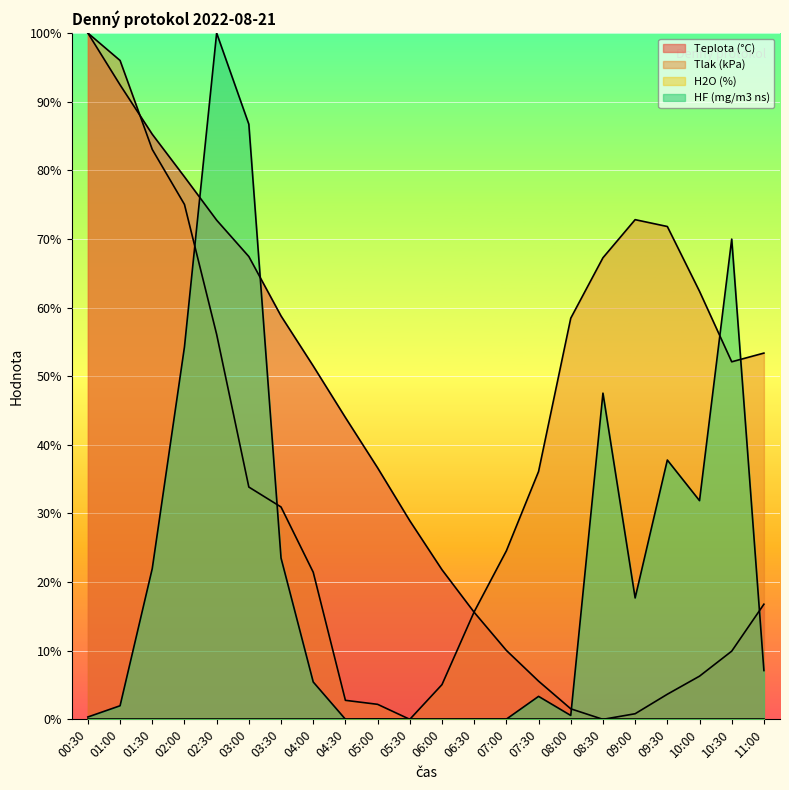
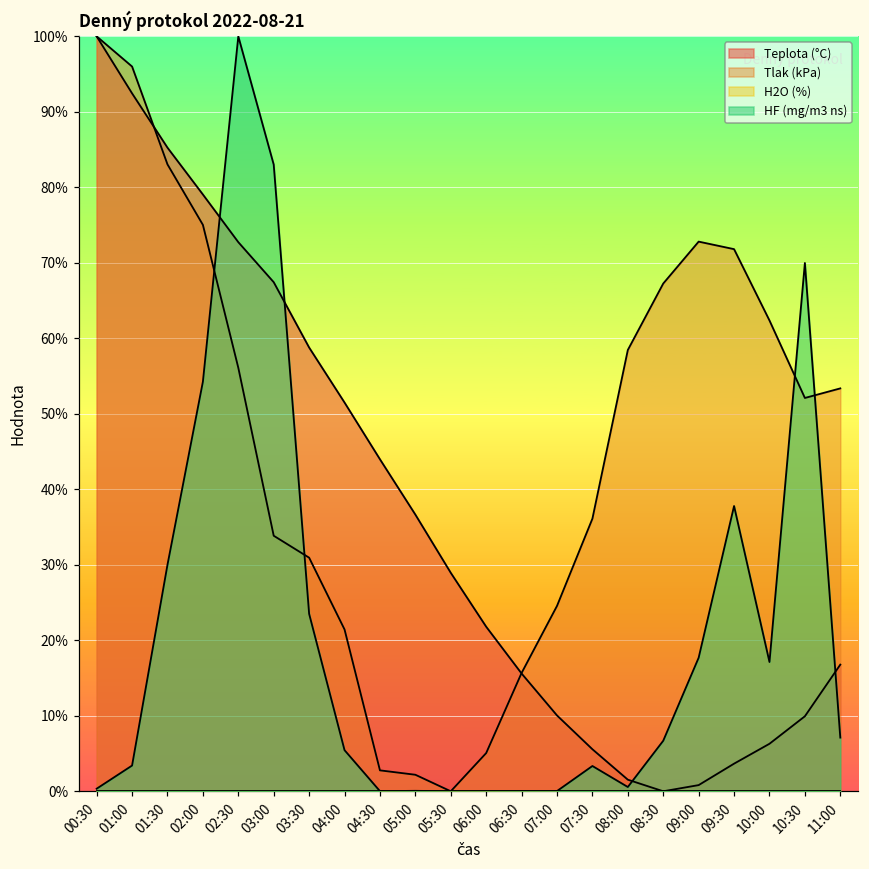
HF (mg/m3 ns), 01:00: 2% -> 3%
HF (mg/m3 ns), 01:30: 22% -> 30%
HF (mg/m3 ns), 03:00: 87% -> 83%
HF (mg/m3 ns), 08:30: 48% -> 7%
HF (mg/m3 ns), 10:00: 32% -> 17%
